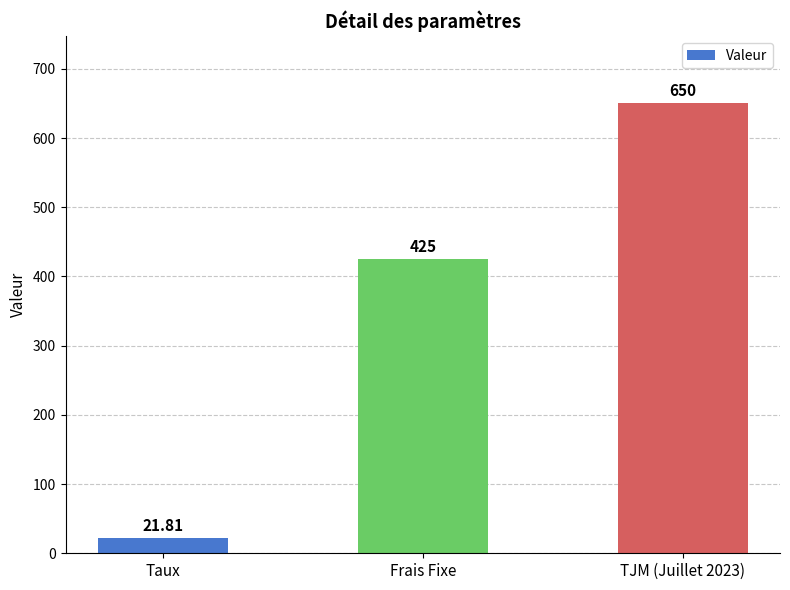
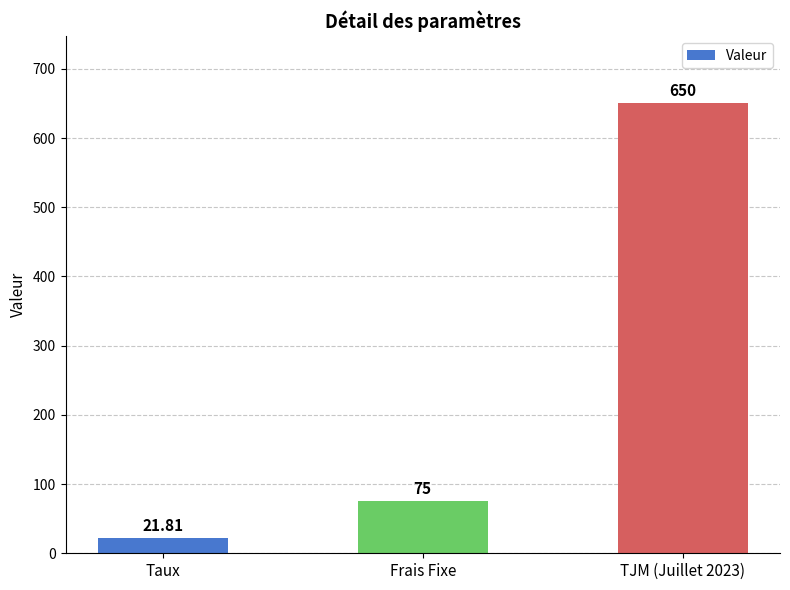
Frais Fixe: 425 -> 75
